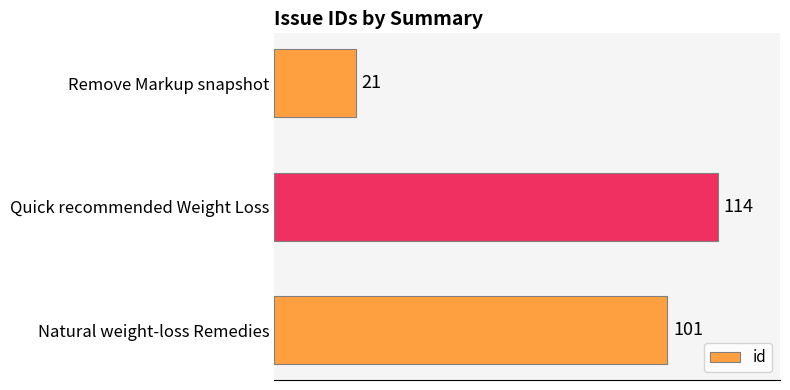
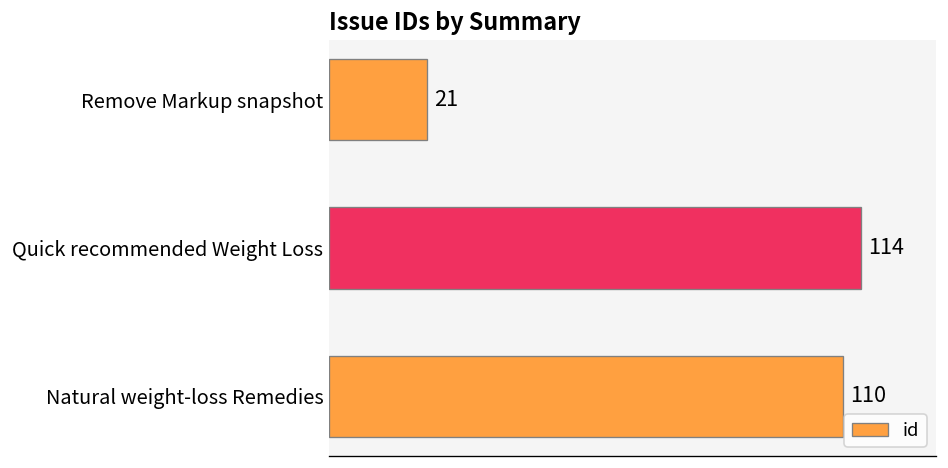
Natural weight-loss Remedies: 101 -> 110
